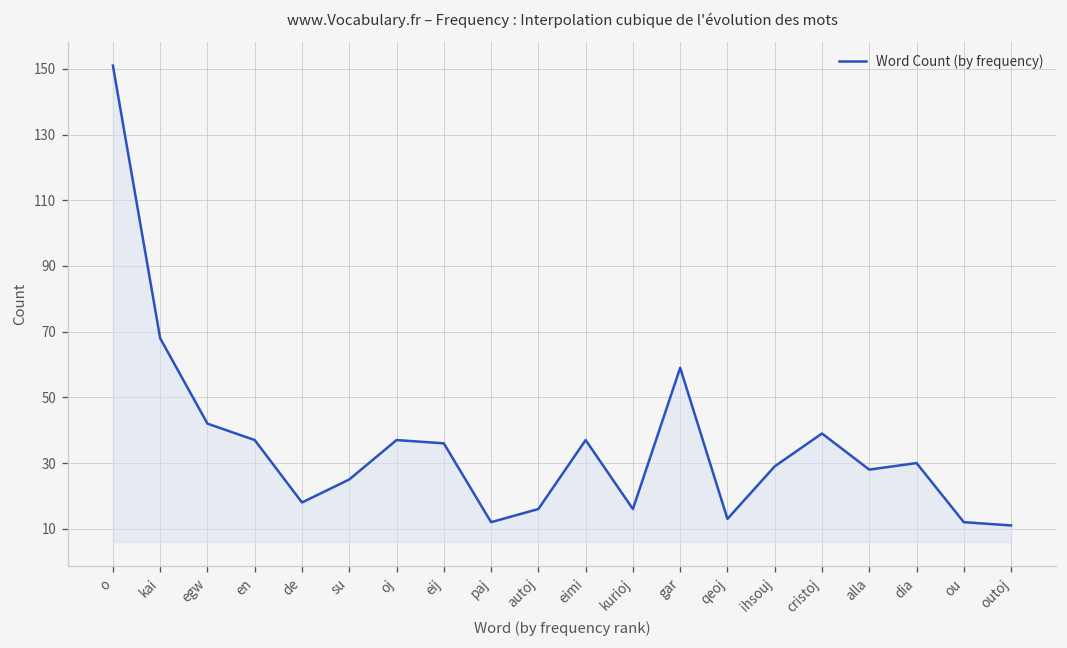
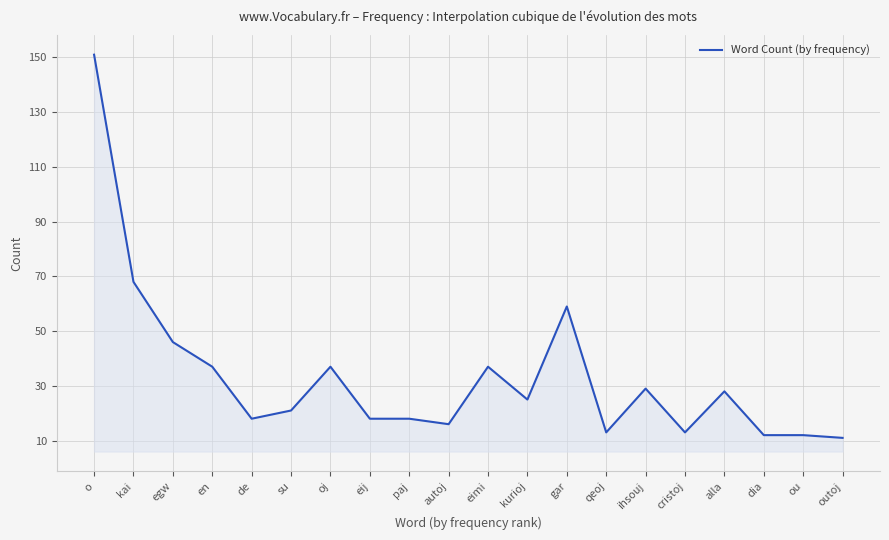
egw: 42 -> 46
su: 25 -> 21
eij: 36 -> 18
paj: 12 -> 18
kurioj: 16 -> 25
cristoj: 39 -> 13
dia: 30 -> 12
